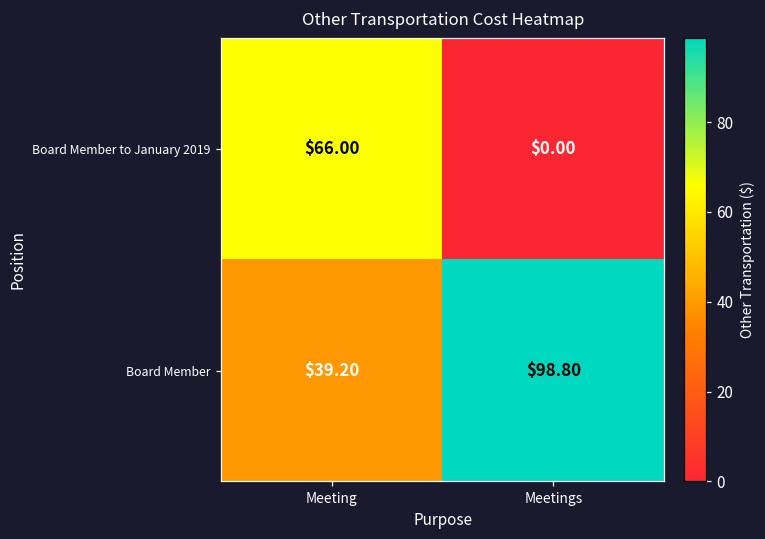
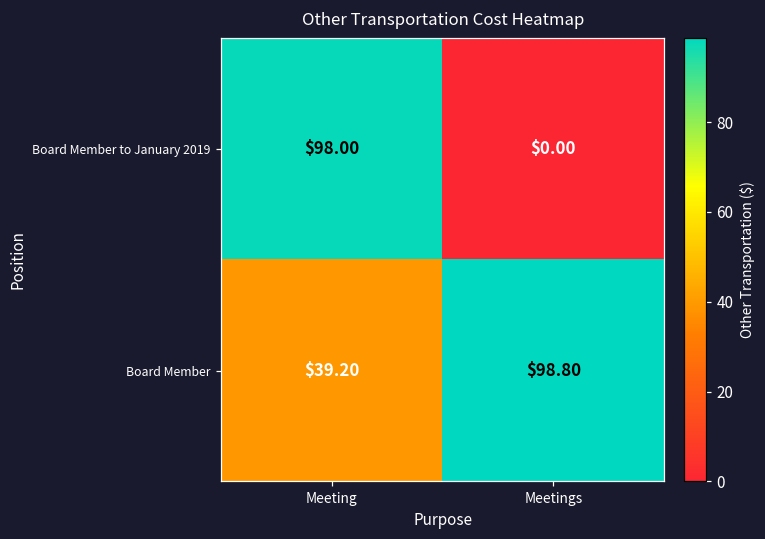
Board Member to January 2019, Meeting: $66.00 -> $98.00
